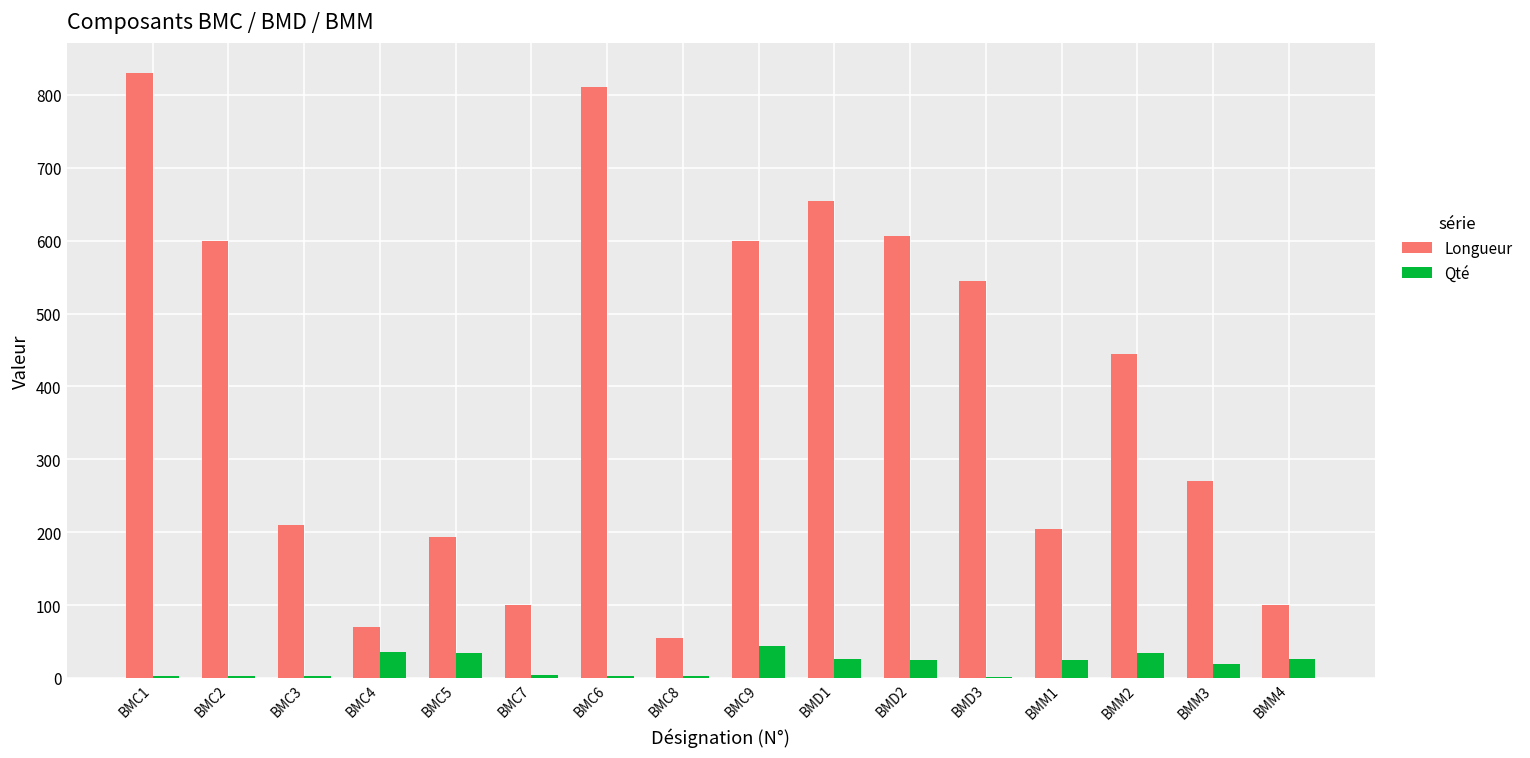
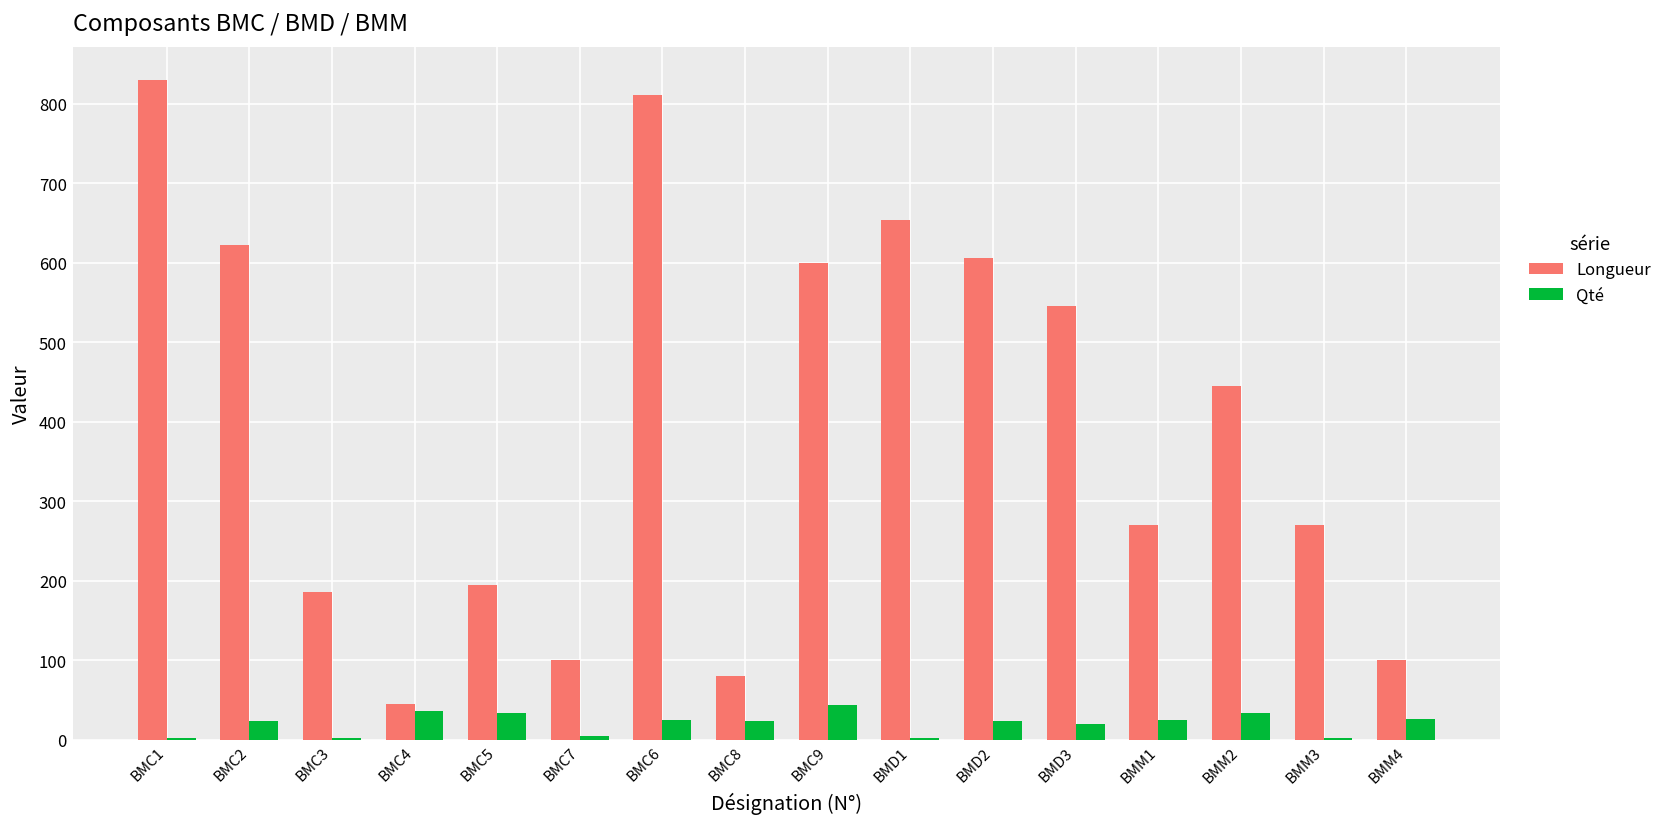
Longueur, BMC2: 600 -> 620
Qté, BMC2: 0 -> 20
Longueur, BMC3: 210 -> 190
Longueur, BMC4: 70 -> 50
Qté, BMC6: 0 -> 30
Longueur, BMC8: 60 -> 80
Qté, BMC8: 0 -> 20
Qté, BMD1: 30 -> 0
Qté, BMD3: 0 -> 20
Longueur, BMM1: 210 -> 270
Qté, BMM3: 20 -> 0
